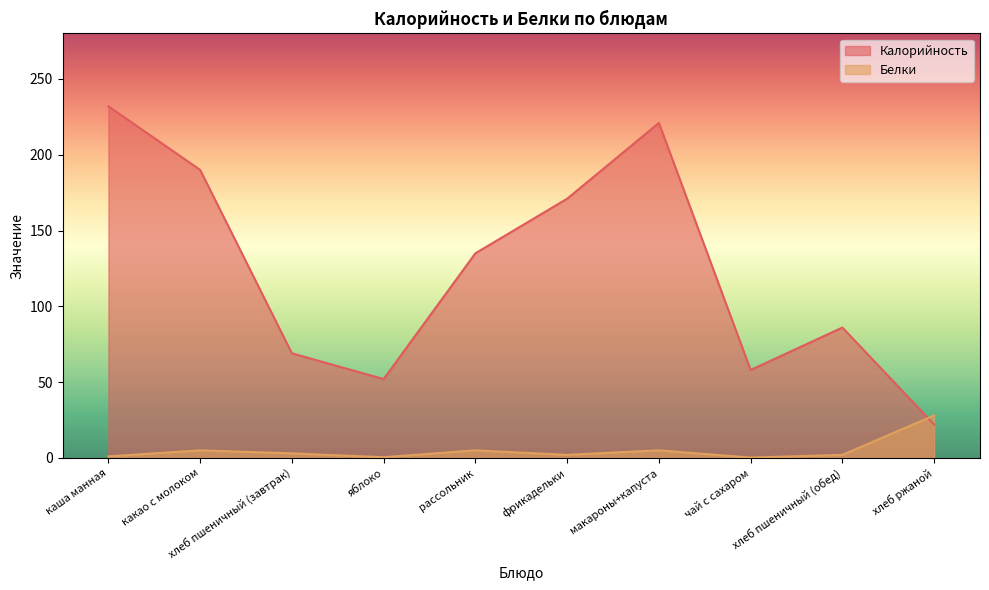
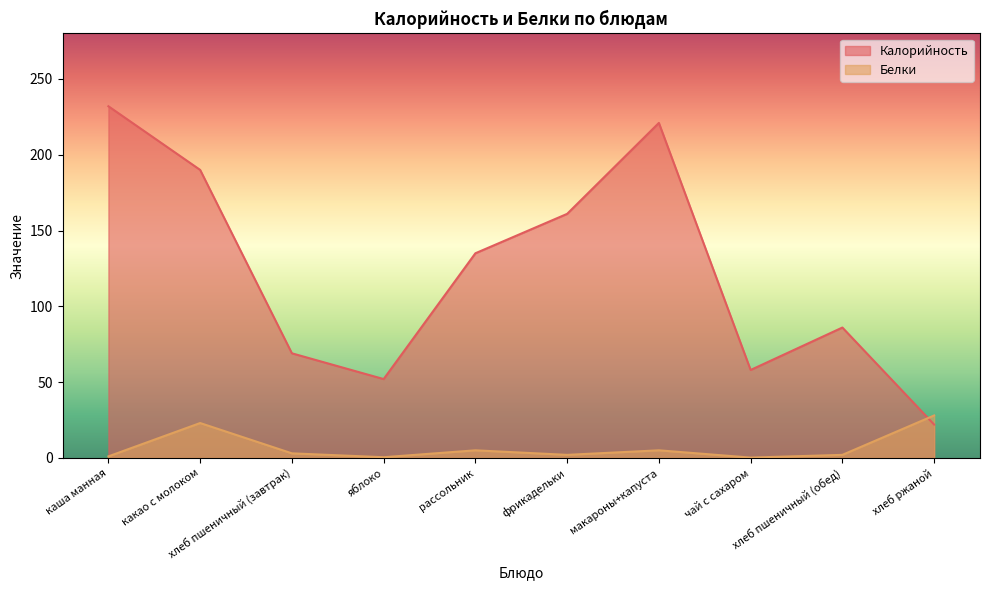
Белки, какао с молоком: 5 -> 23
Калорийность, фрикадельки: 171 -> 161
